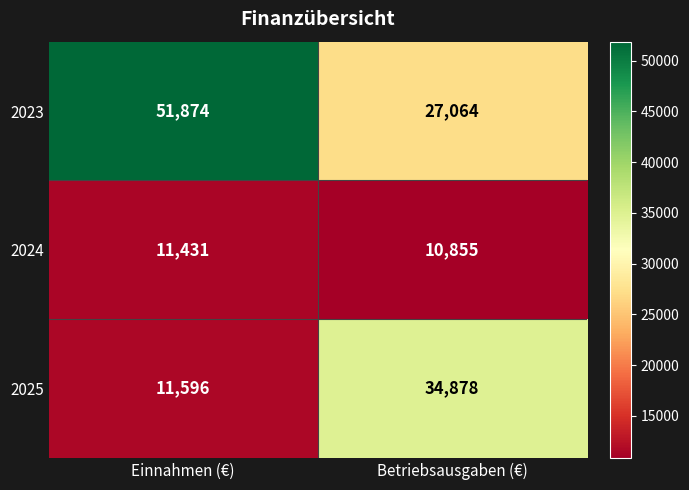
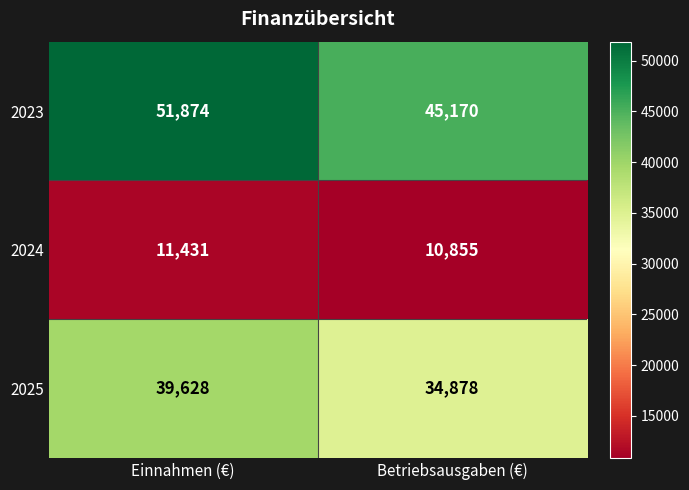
2023, Betriebsausgaben (€): 27,064 -> 45,170
2025, Einnahmen (€): 11,596 -> 39,628
